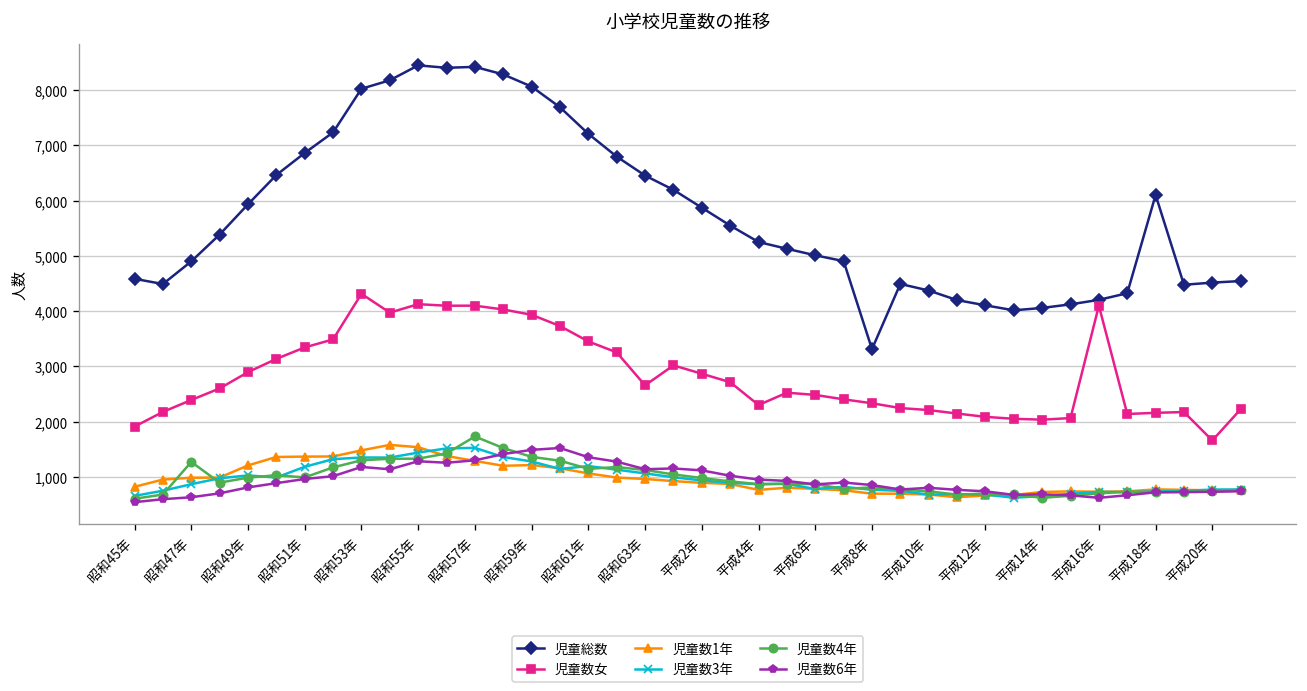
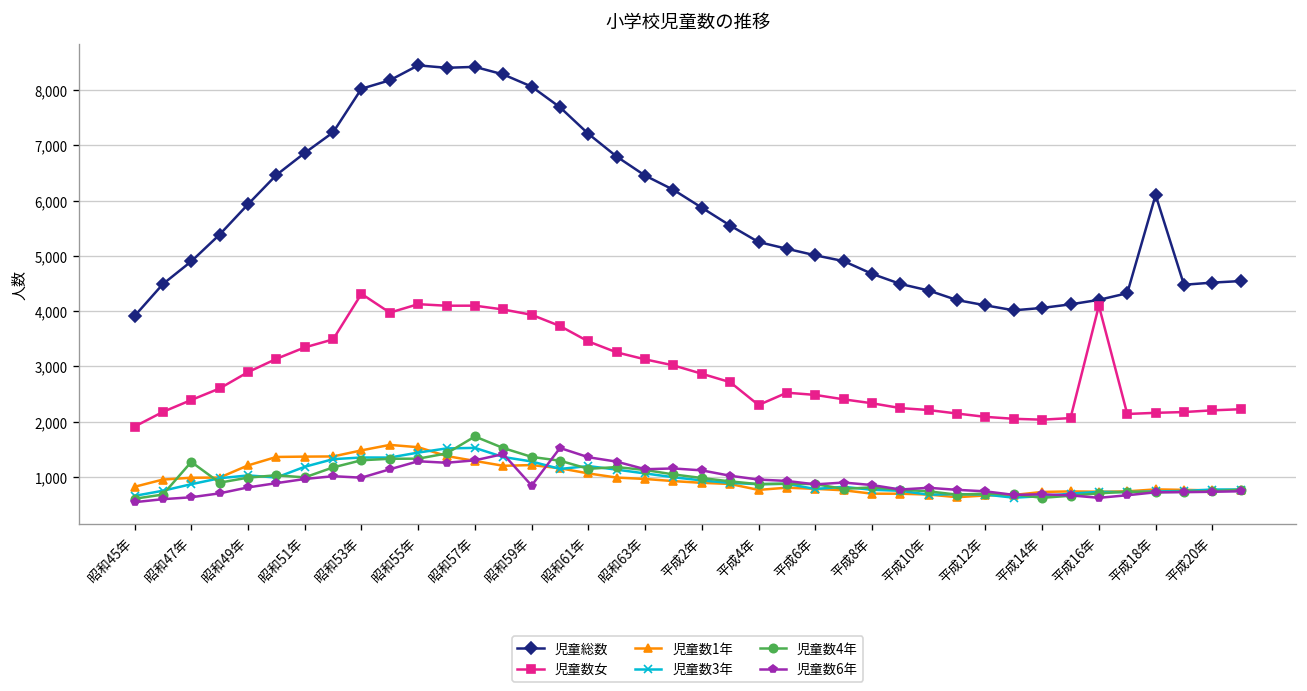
児童総数, 昭和45年: 4,600 -> 3,900
児童数6年, 昭和53年: 1,200 -> 1,000
児童数6年, 昭和59年: 1,500 -> 800
児童数女, 昭和63年: 2,700 -> 3,100
児童総数, 平成8年: 3,300 -> 4,700
児童数女, 平成20年: 1,700 -> 2,200
